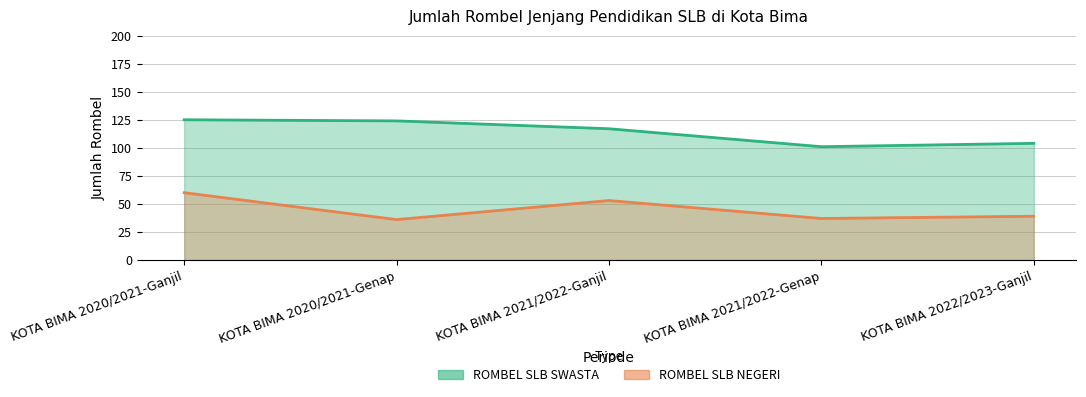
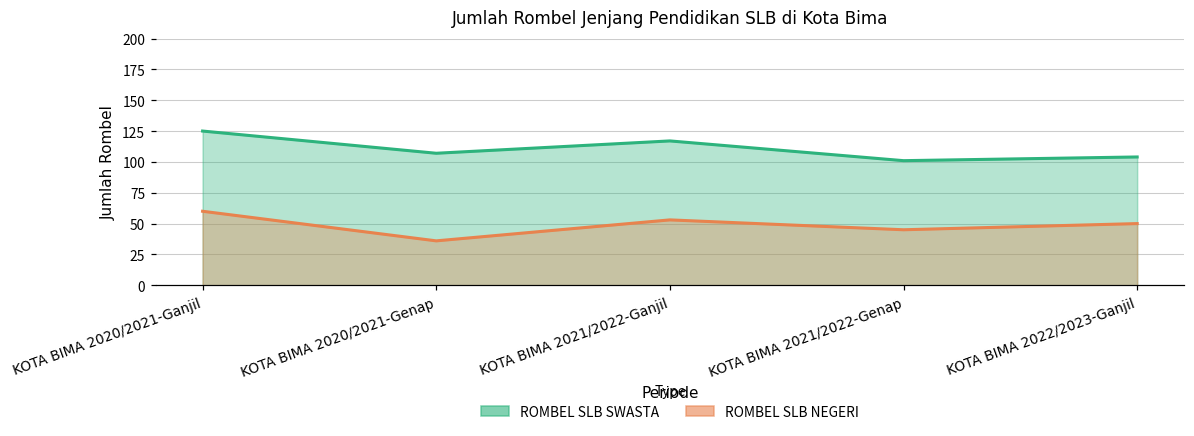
ROMBEL SLB SWASTA, KOTA BIMA 2020/2021-Genap: 124 -> 107
ROMBEL SLB NEGERI, KOTA BIMA 2021/2022-Genap: 37 -> 45
ROMBEL SLB NEGERI, KOTA BIMA 2022/2023-Ganjil: 39 -> 50
